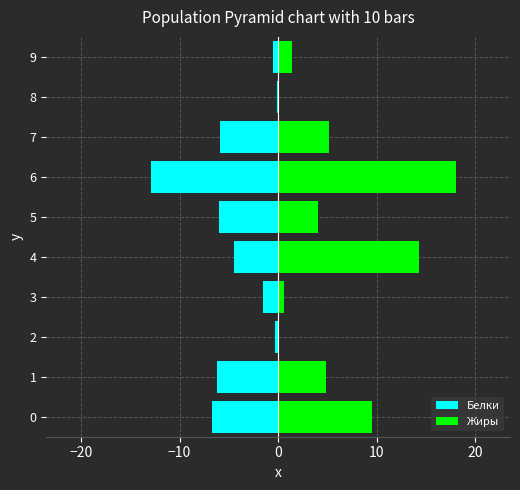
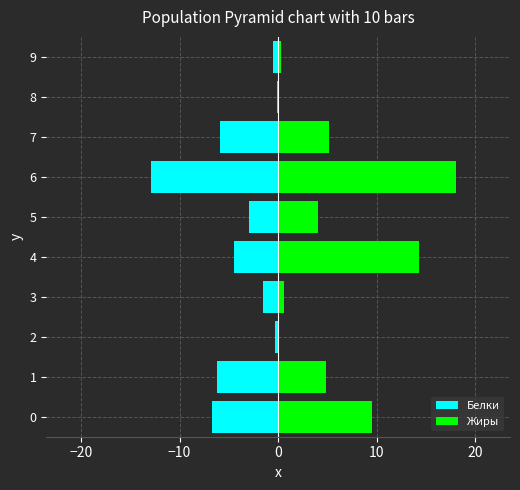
Жиры, 9: 1 -> 0
Белки, 5: -6 -> -3
